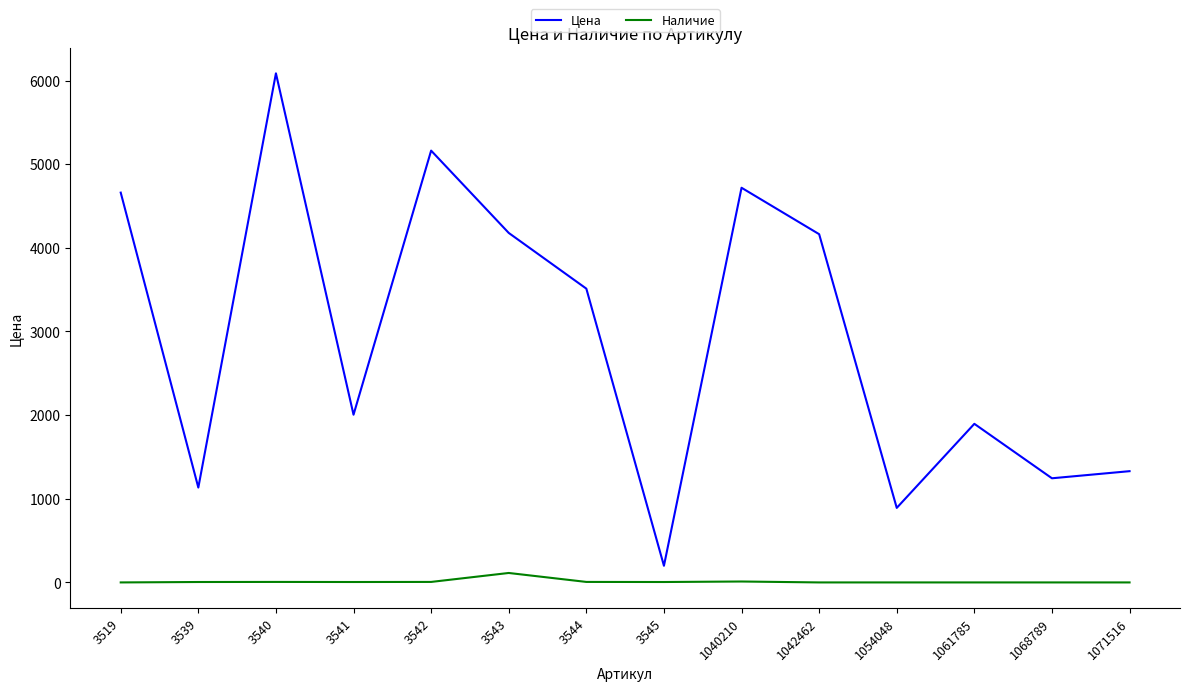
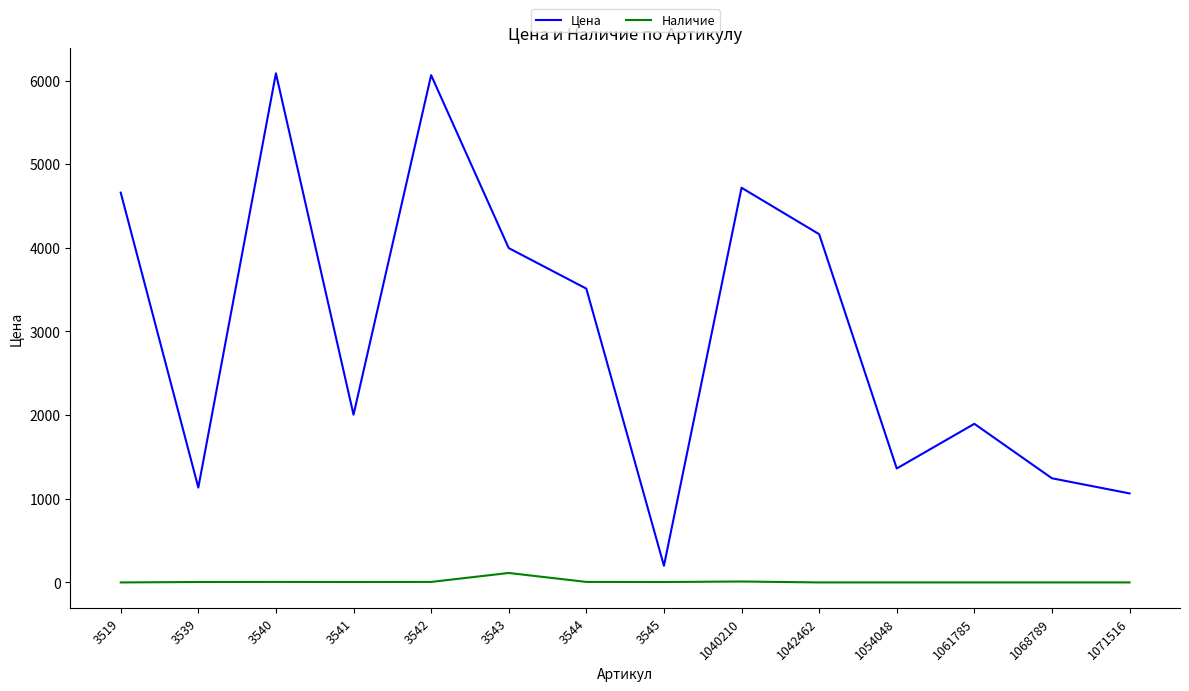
Цена, 3542: 5200 -> 6100
Цена, 3543: 4200 -> 4000
Цена, 1054048: 900 -> 1400
Цена, 1071516: 1300 -> 1100
